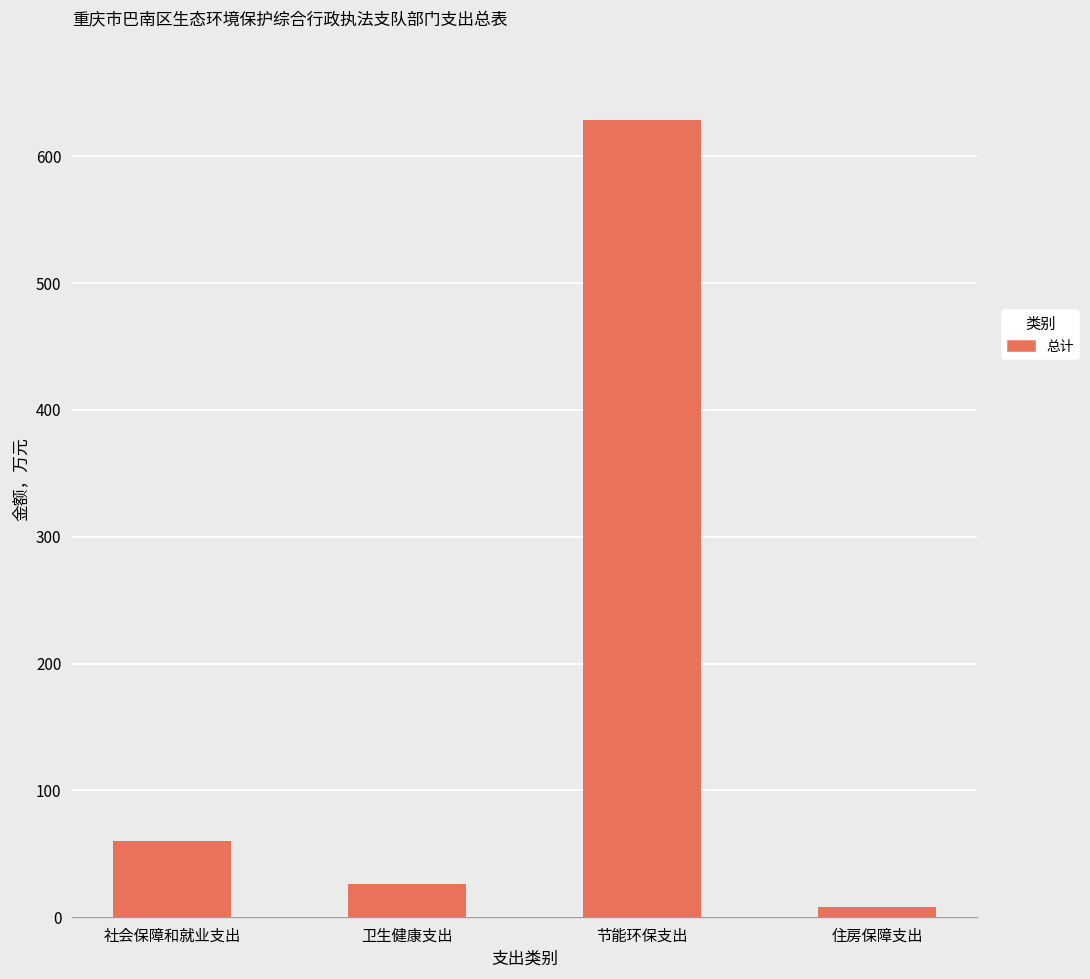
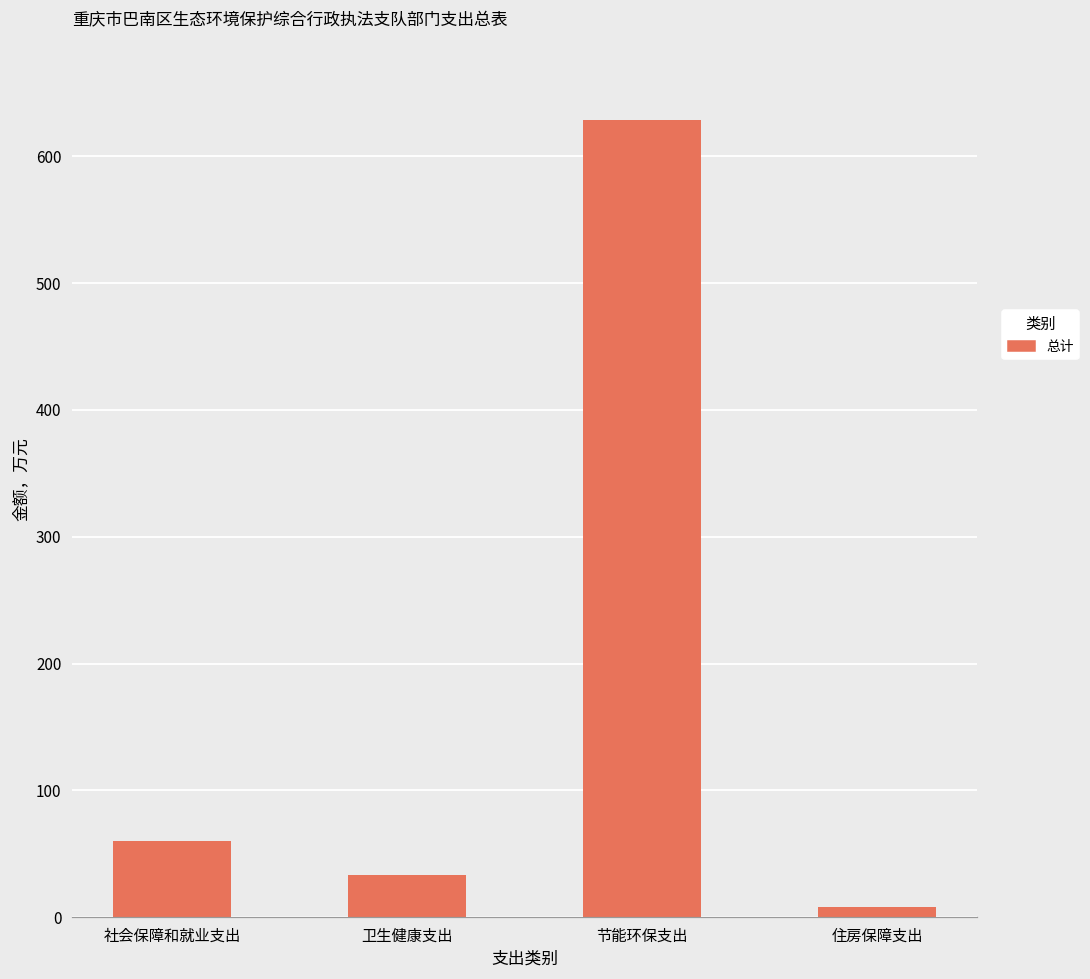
卫生健康支出: 26 -> 33
